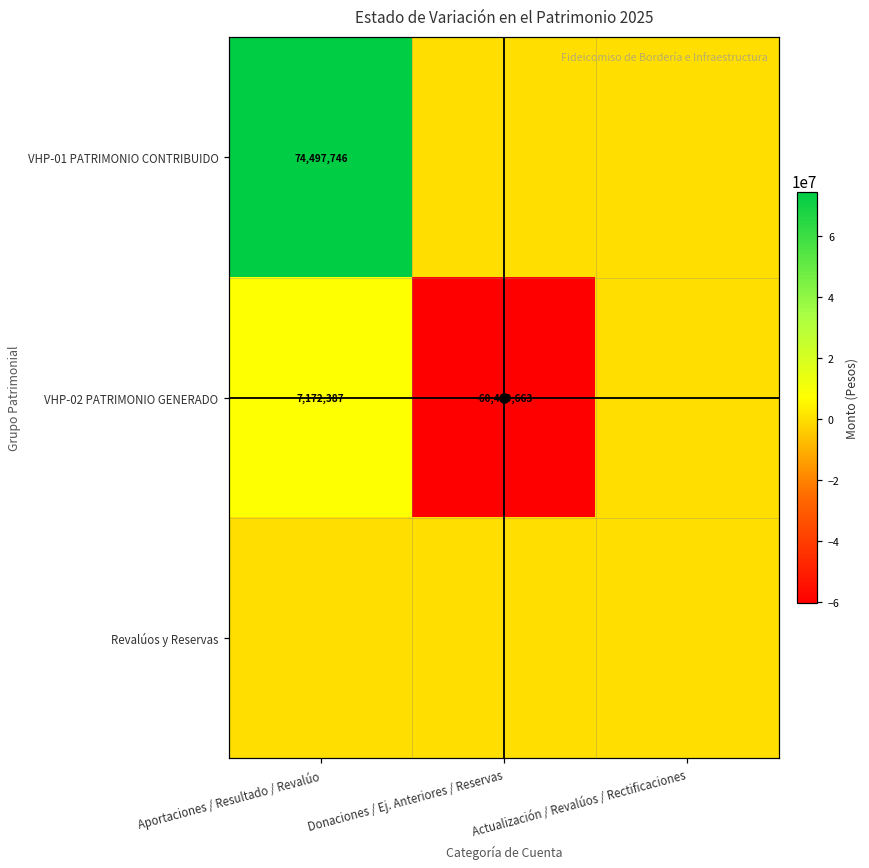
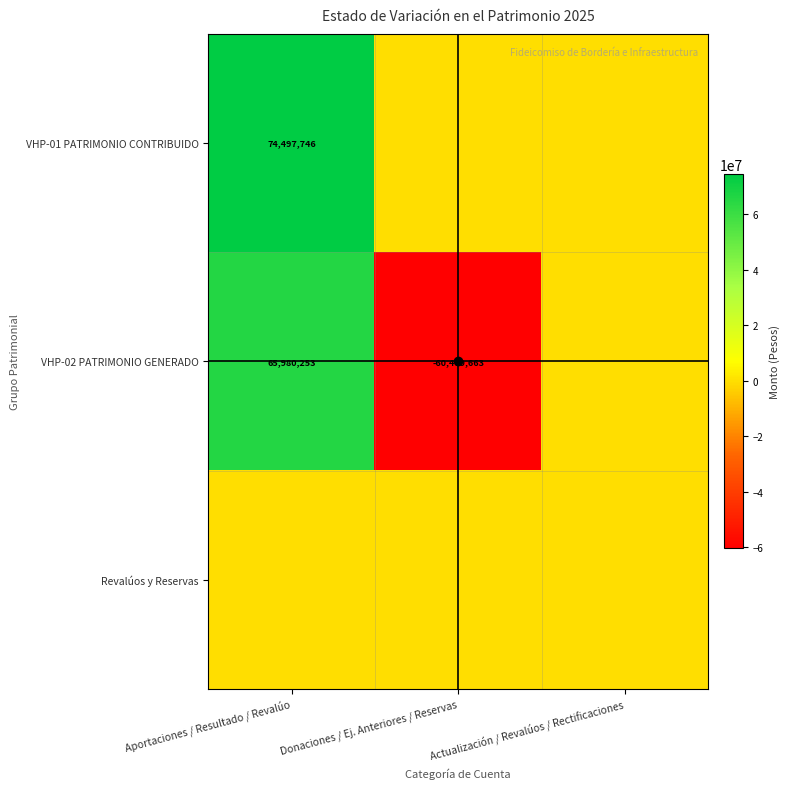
VHP-02 PATRIMONIO GENERADO, Aportaciones / Resultado / Revalúo: 7,172,387 -> 65,980,253
